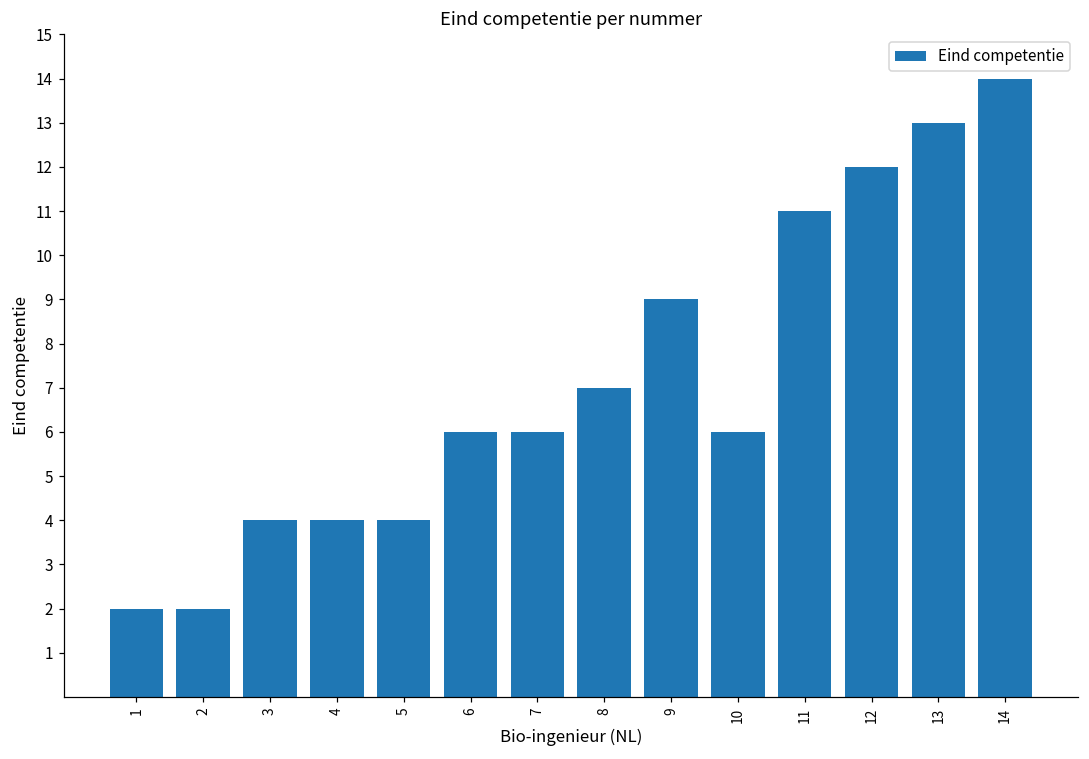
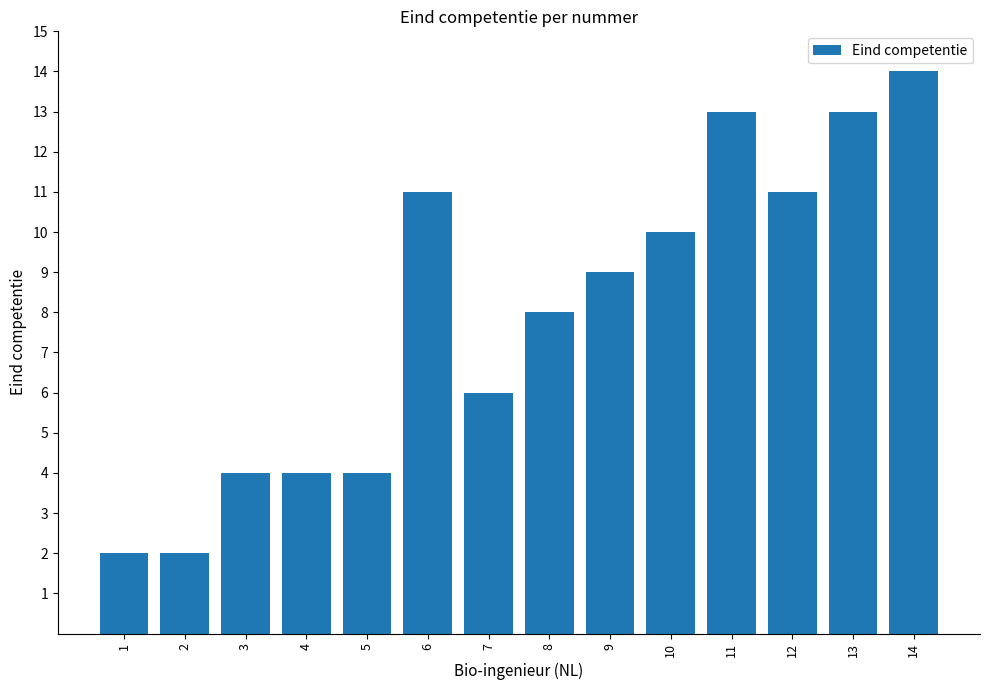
6: 6 -> 11
8: 7 -> 8
10: 6 -> 10
11: 11 -> 13
12: 12 -> 11
